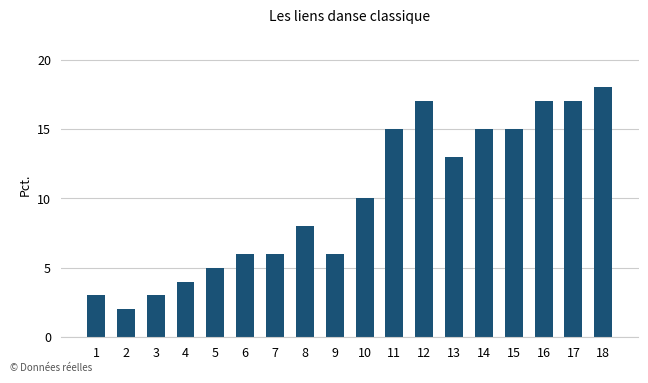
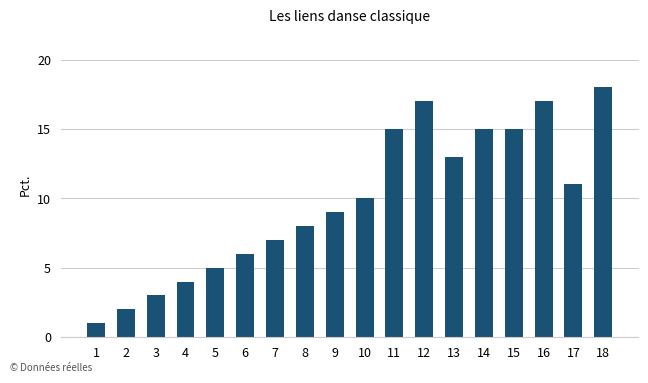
1: 3 -> 1
7: 6 -> 7
9: 6 -> 9
17: 17 -> 11
